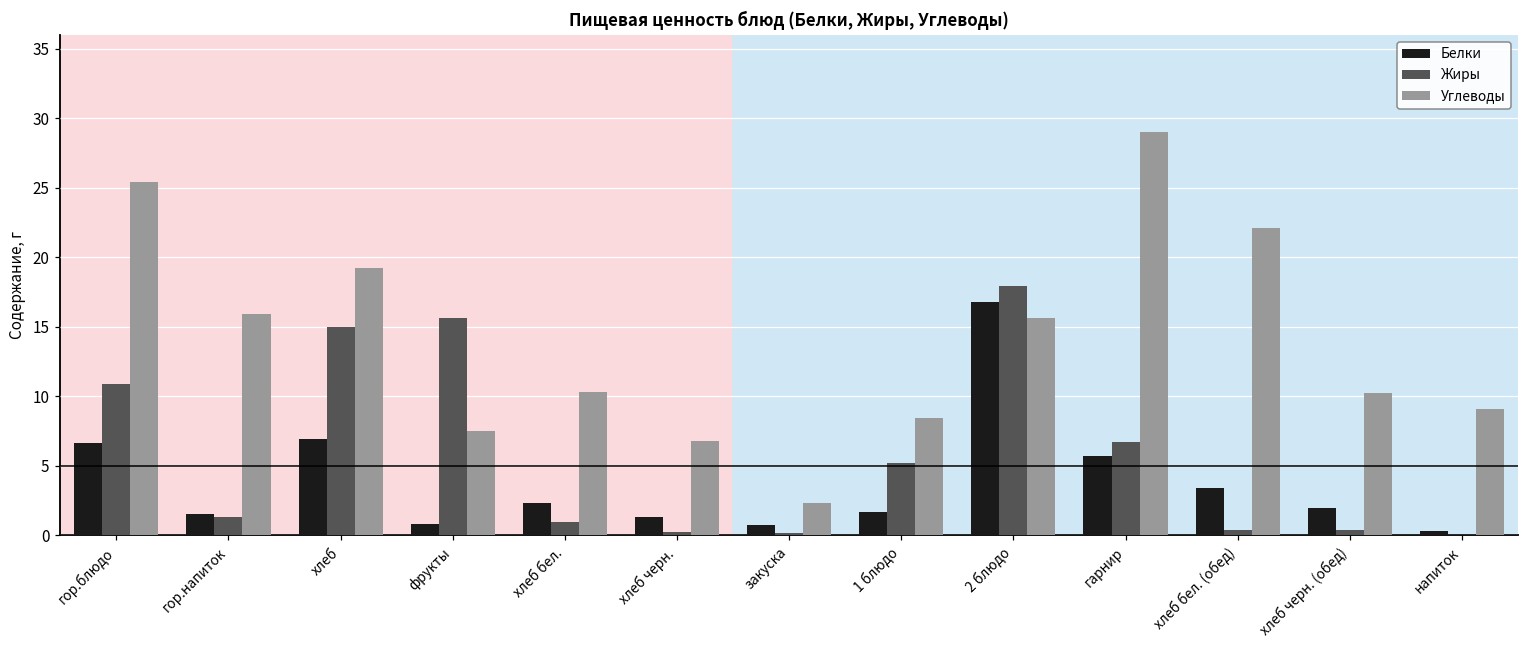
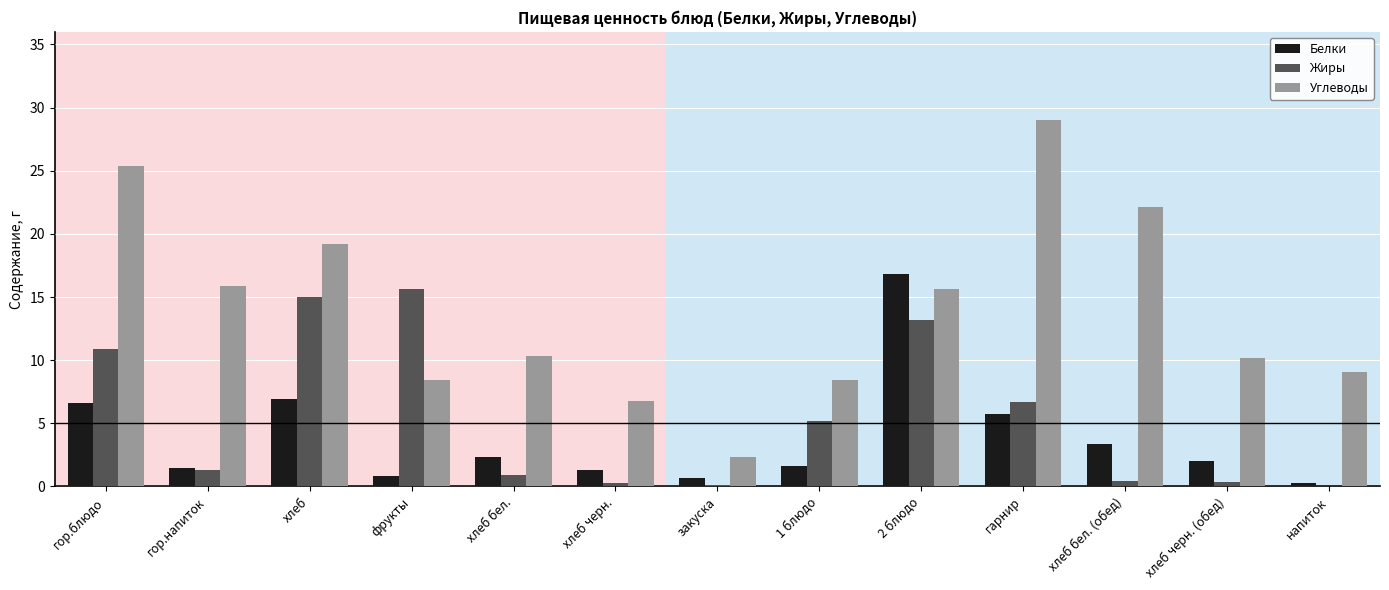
Углеводы, фрукты: 7.5 -> 8.4
Жиры, 2 блюдо: 17.9 -> 13.2
